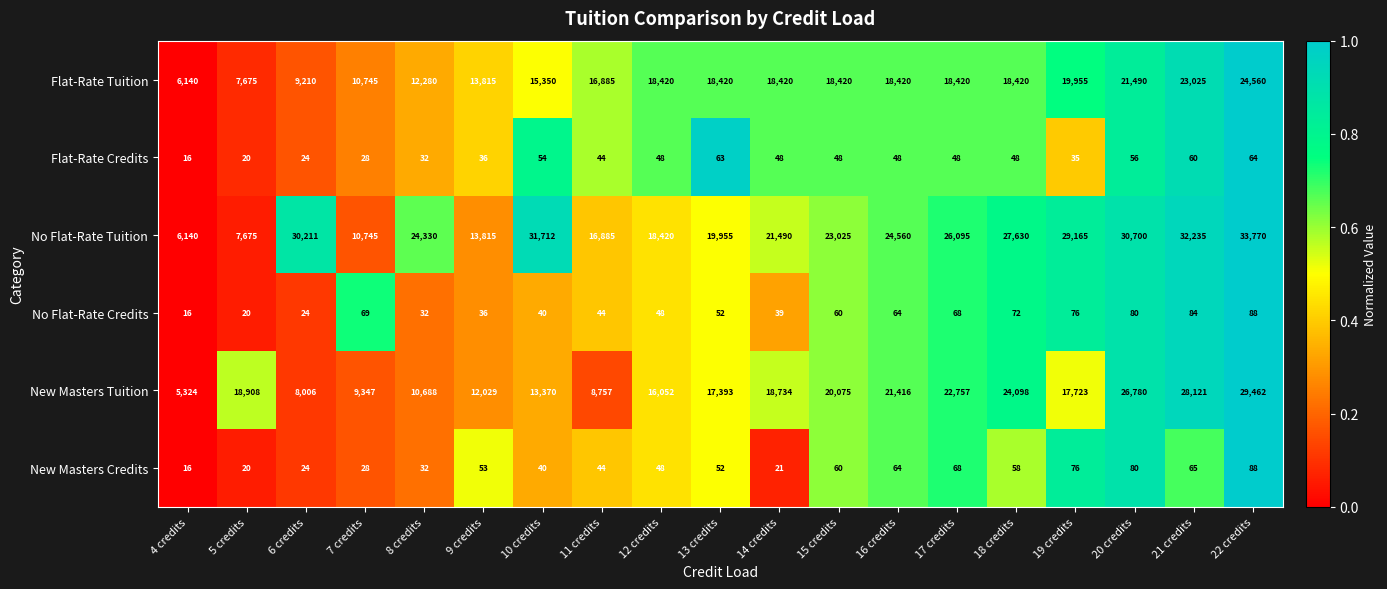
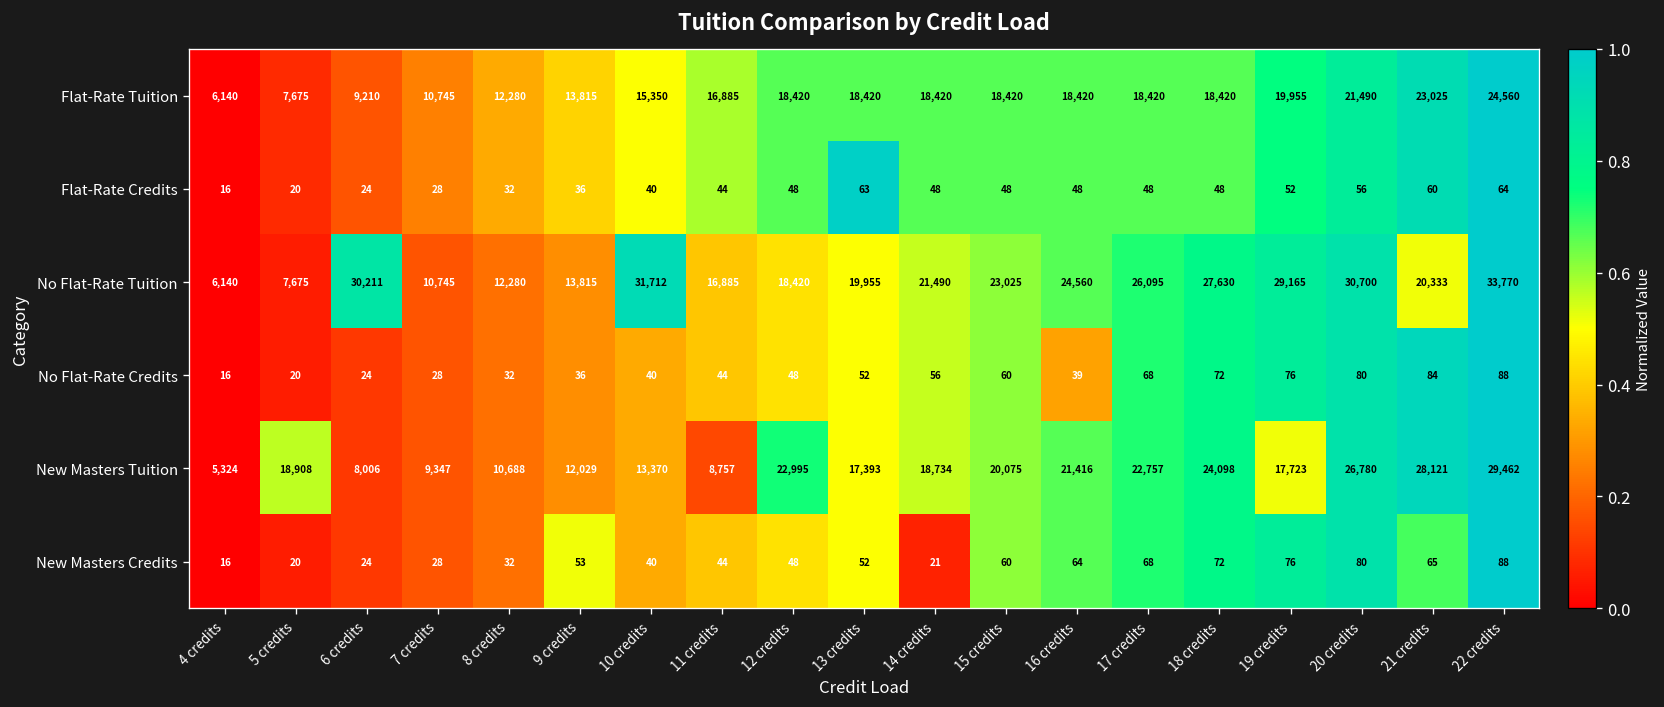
Flat-Rate Credits, 10 credits: 54 -> 40
Flat-Rate Credits, 19 credits: 35 -> 52
No Flat-Rate Tuition, 8 credits: 24,330 -> 12,280
No Flat-Rate Tuition, 21 credits: 32,235 -> 20,333
No Flat-Rate Credits, 7 credits: 69 -> 28
No Flat-Rate Credits, 14 credits: 39 -> 56
No Flat-Rate Credits, 16 credits: 64 -> 39
New Masters Tuition, 12 credits: 16,052 -> 22,995
New Masters Credits, 18 credits: 58 -> 72
